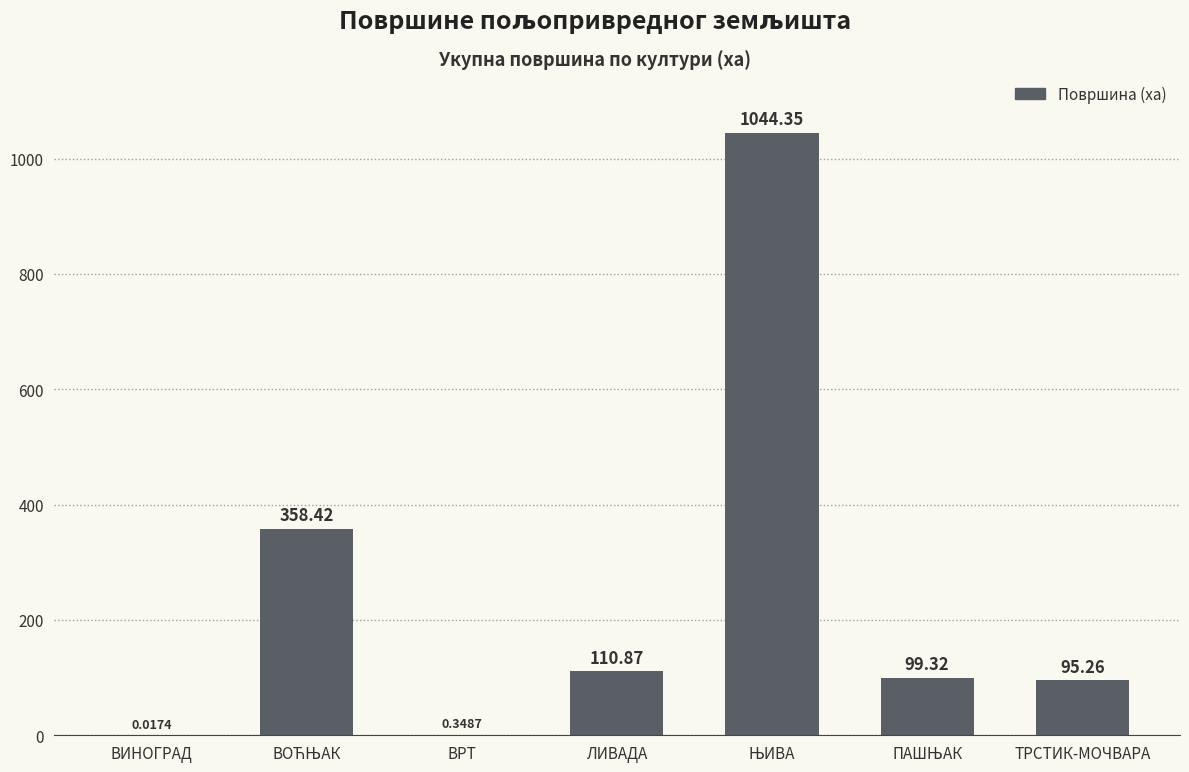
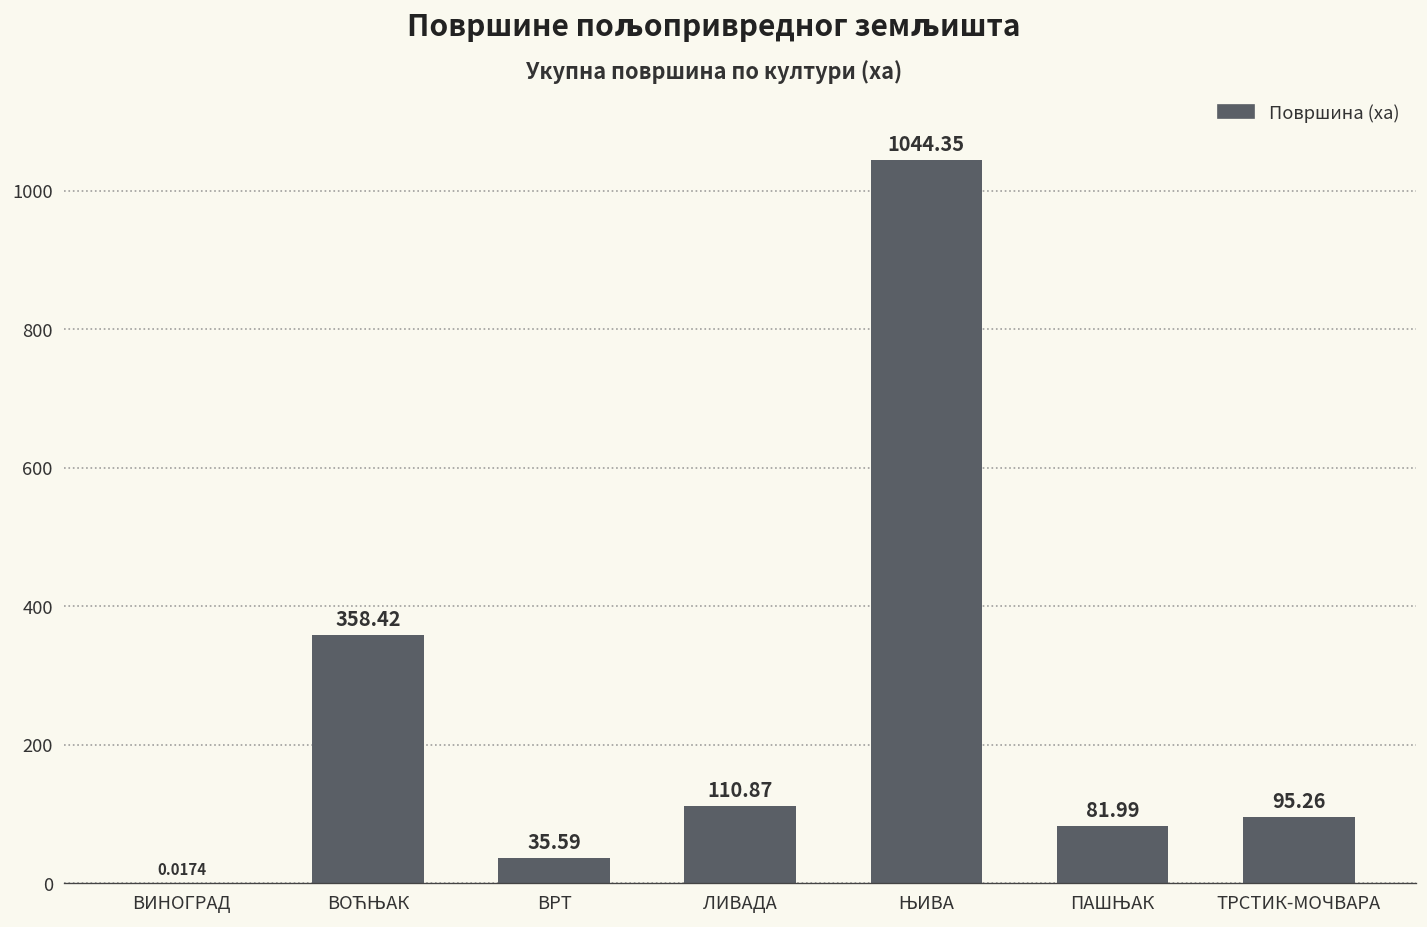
ВРТ: 0.3487 -> 35.59
ПАШЊАК: 99.32 -> 81.99
